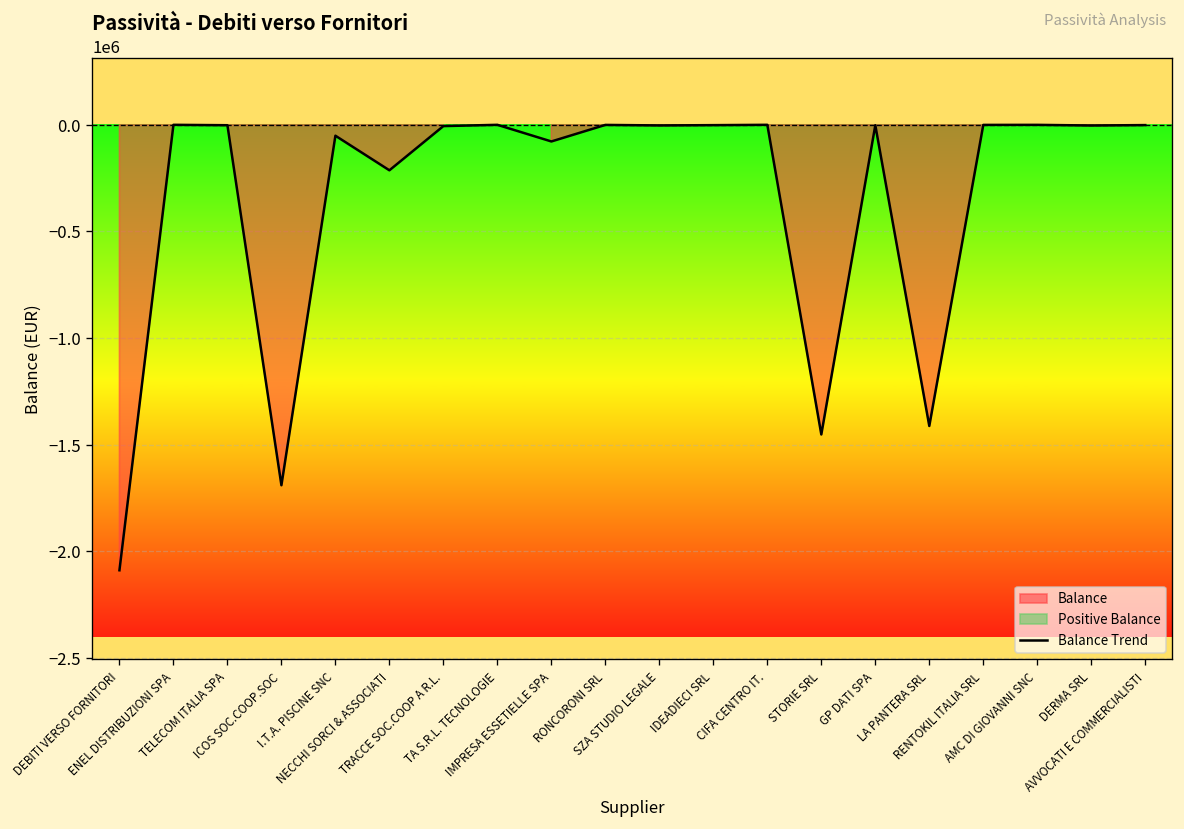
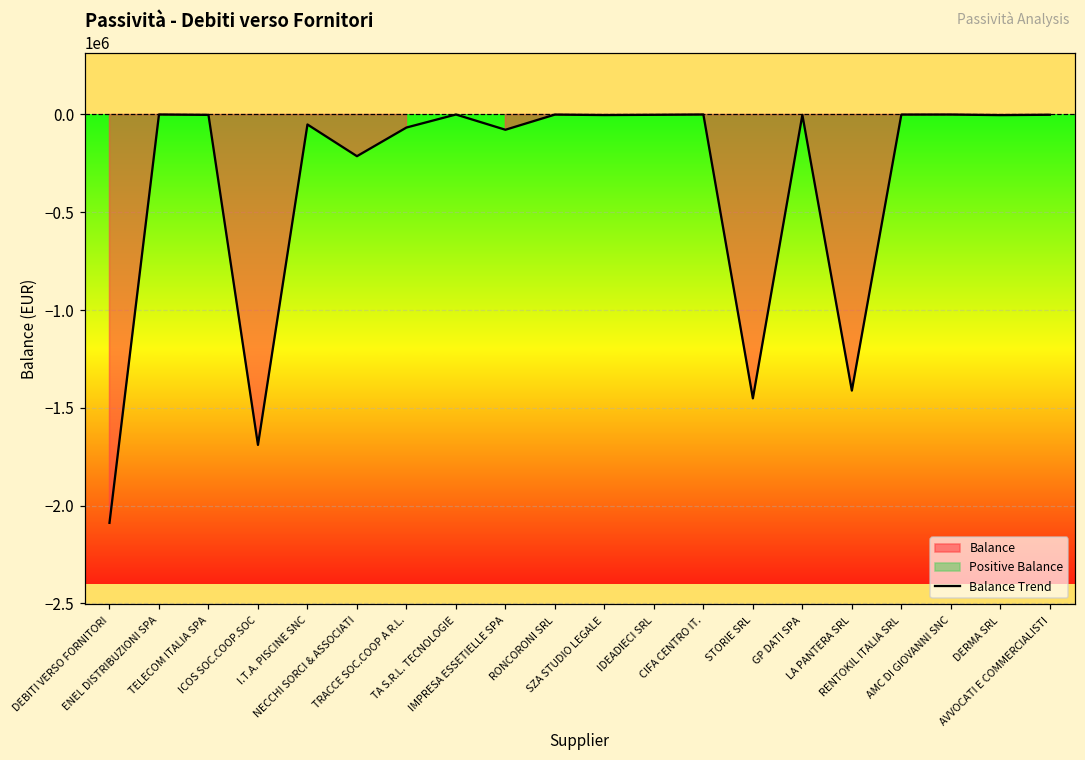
TRACCE SOC.COOP A R.L.: -10000 -> -70000
